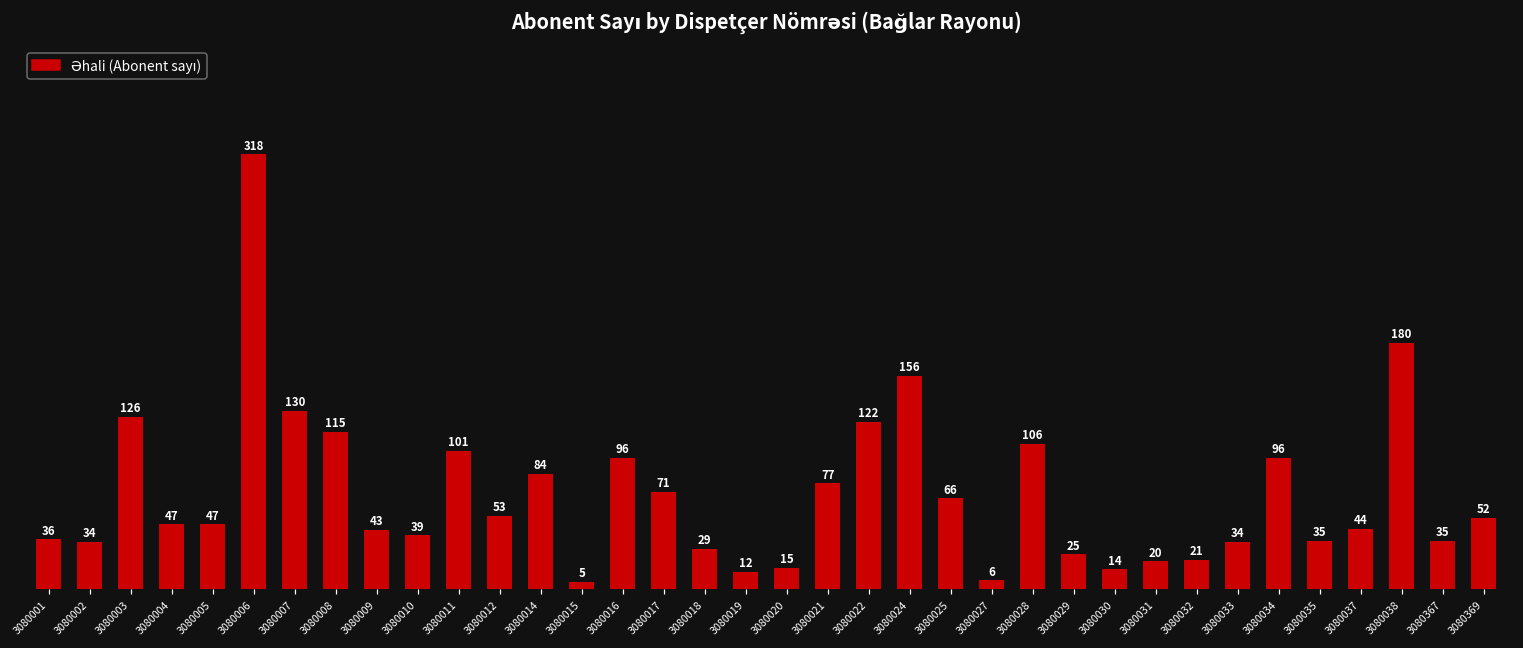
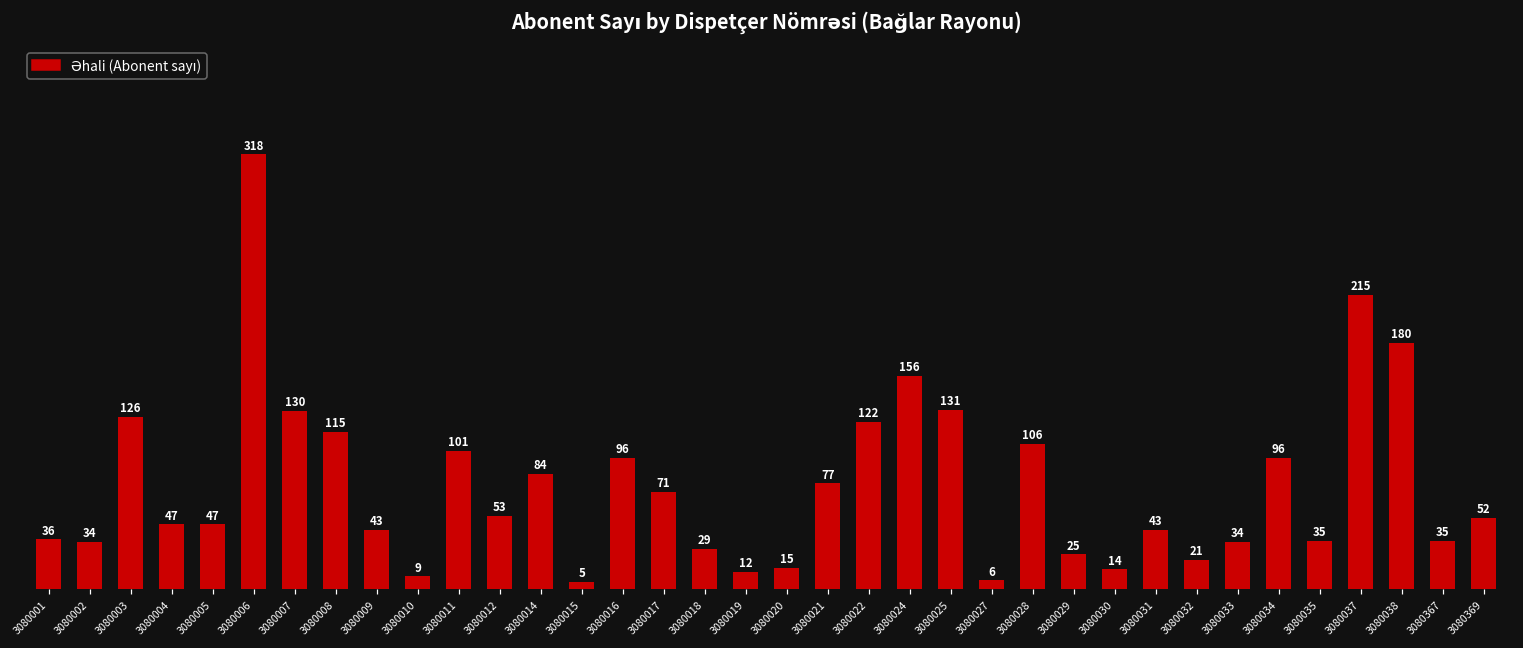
3080010: 39 -> 9
3080025: 66 -> 131
3080031: 20 -> 43
3080037: 44 -> 215
